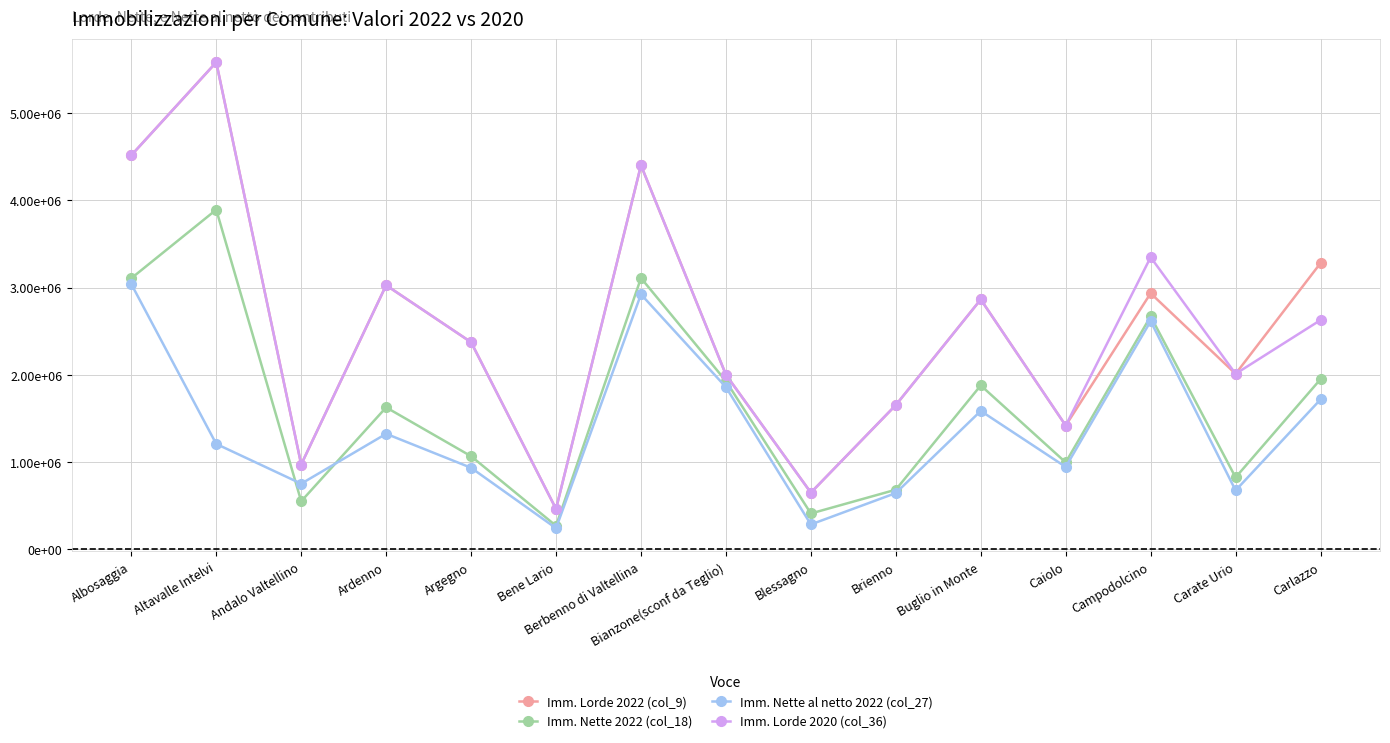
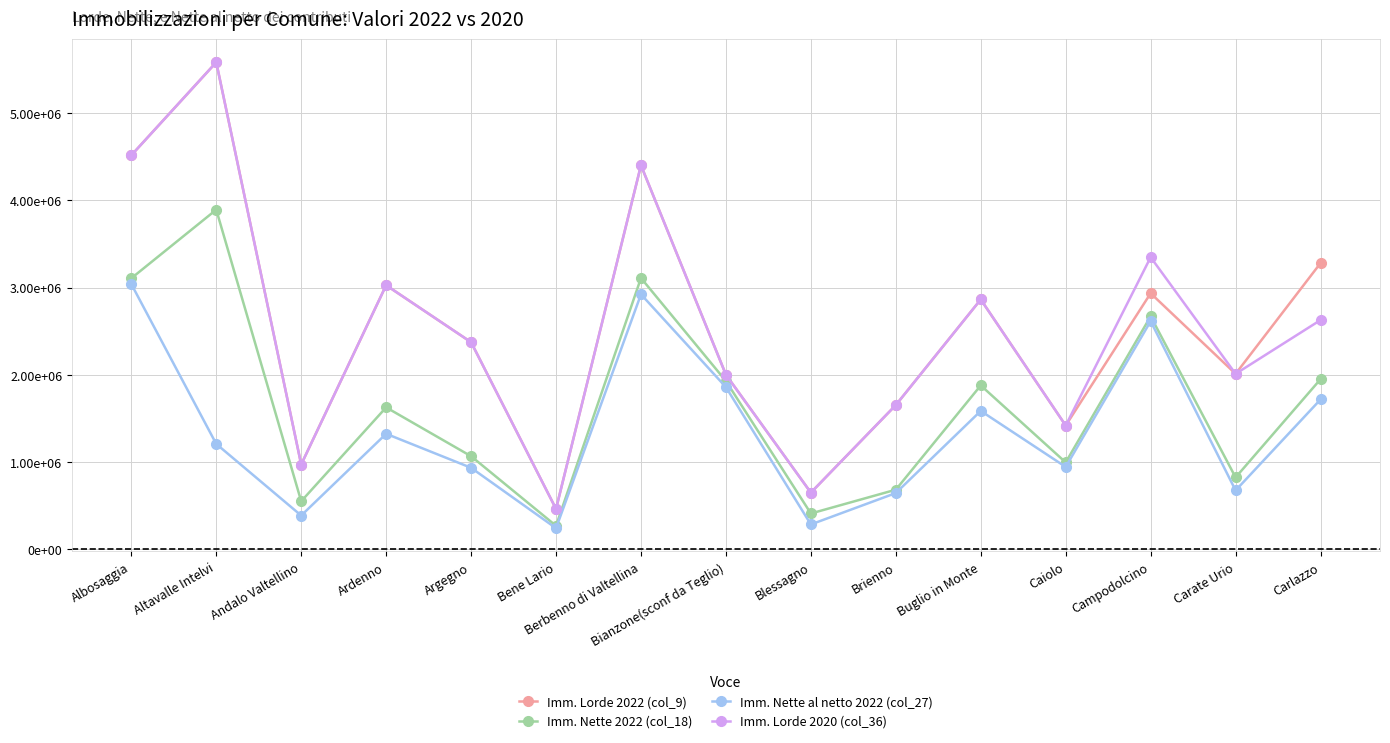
Imm. Nette al netto 2022 (col_27), Andalo Valtellino: 700000 -> 400000
